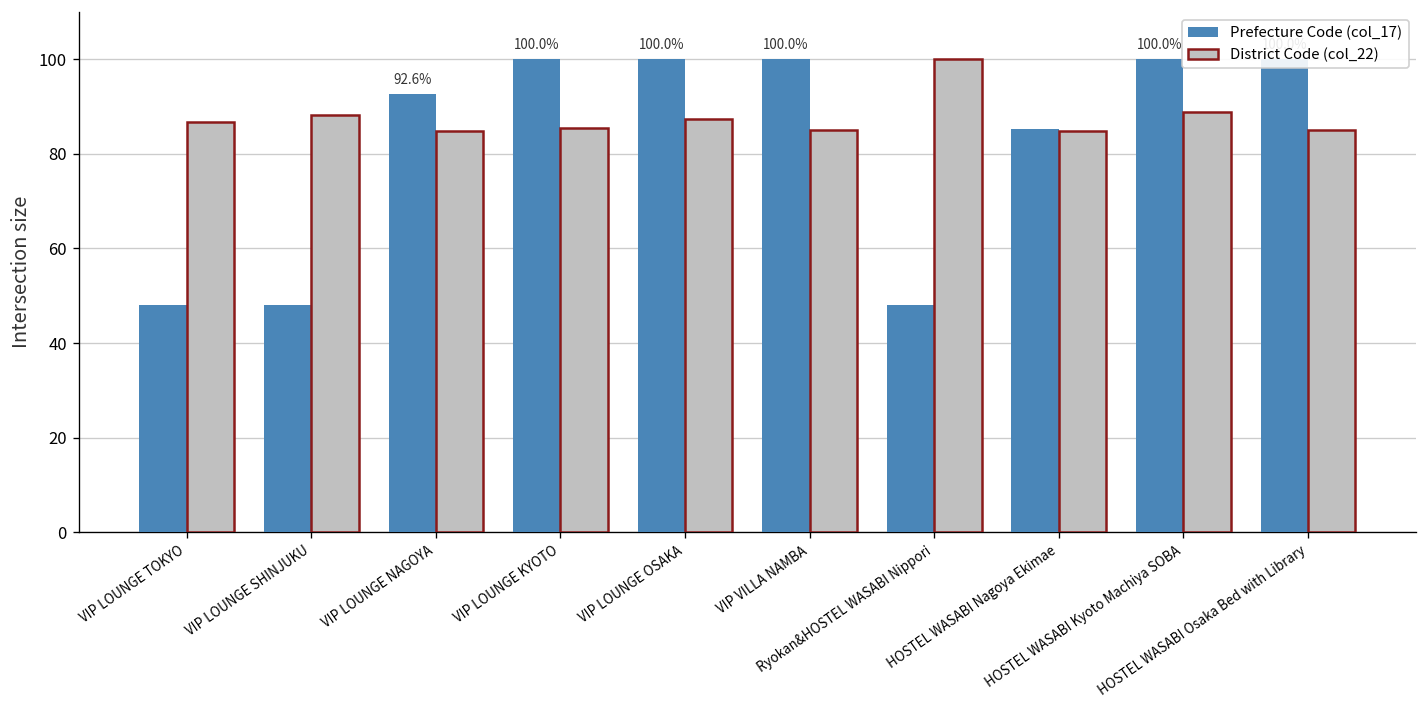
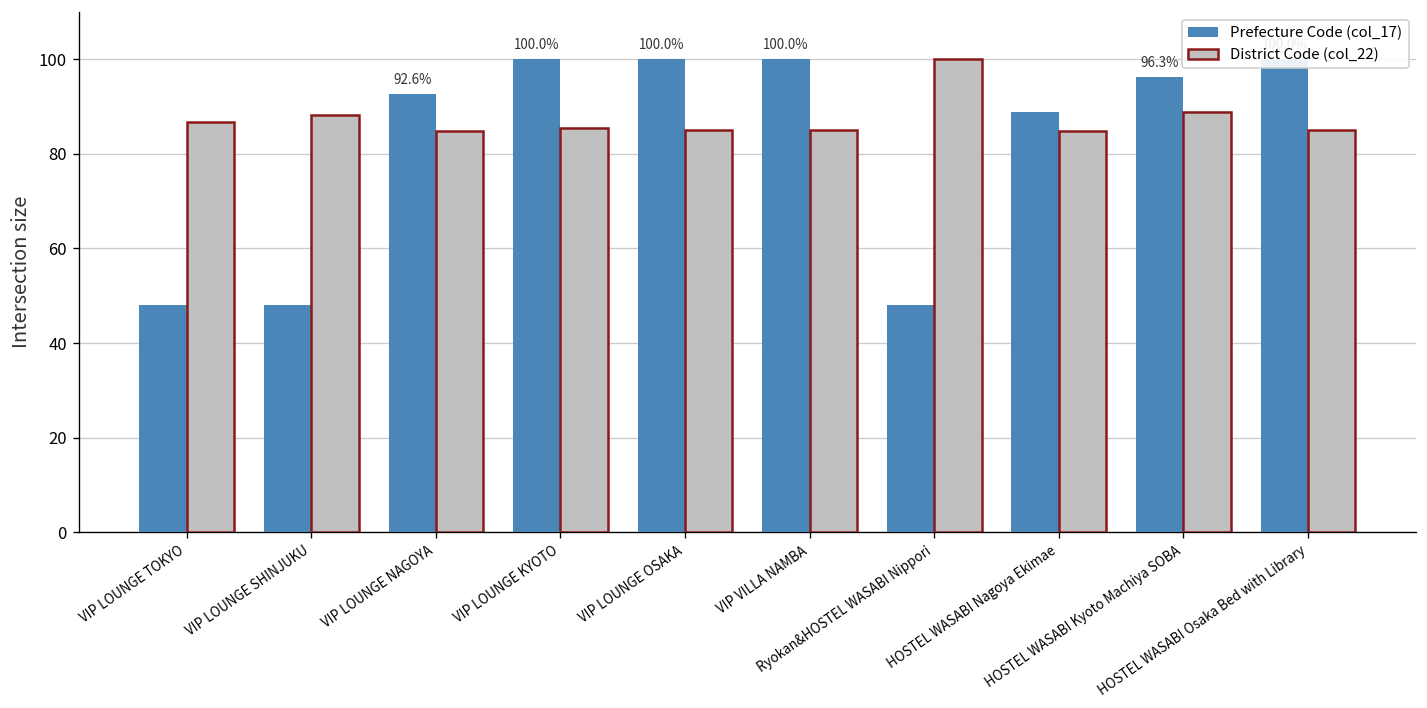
District Code (col_22), VIP LOUNGE OSAKA: 87 -> 85
Prefecture Code (col_17), HOSTEL WASABI Nagoya Ekimae: 85 -> 89
Prefecture Code (col_17), HOSTEL WASABI Kyoto Machiya SOBA: 100.0% -> 96.3%
